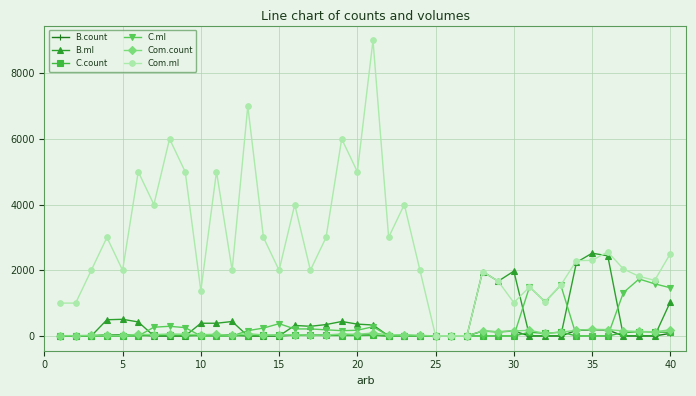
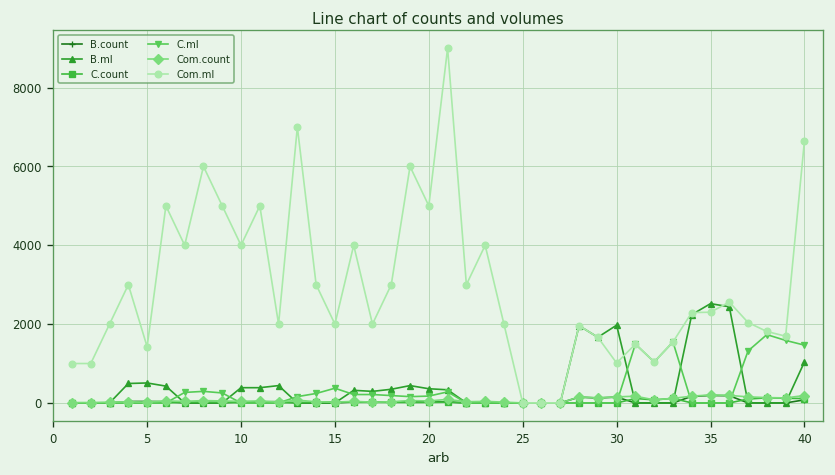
Com.ml, 5: 2000 -> 1400
Com.ml, 10: 1400 -> 4000
Com.ml, 40: 2500 -> 6600
